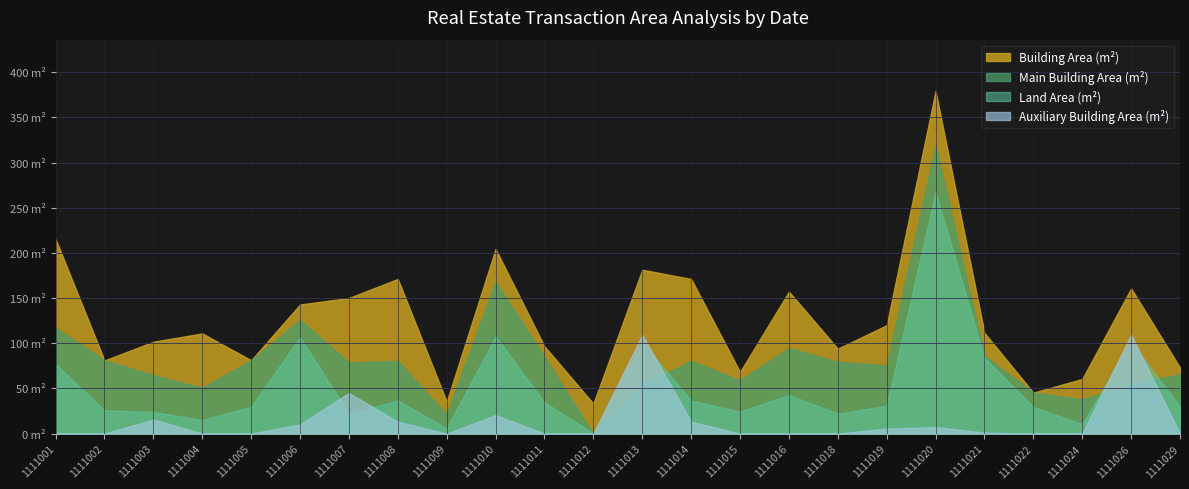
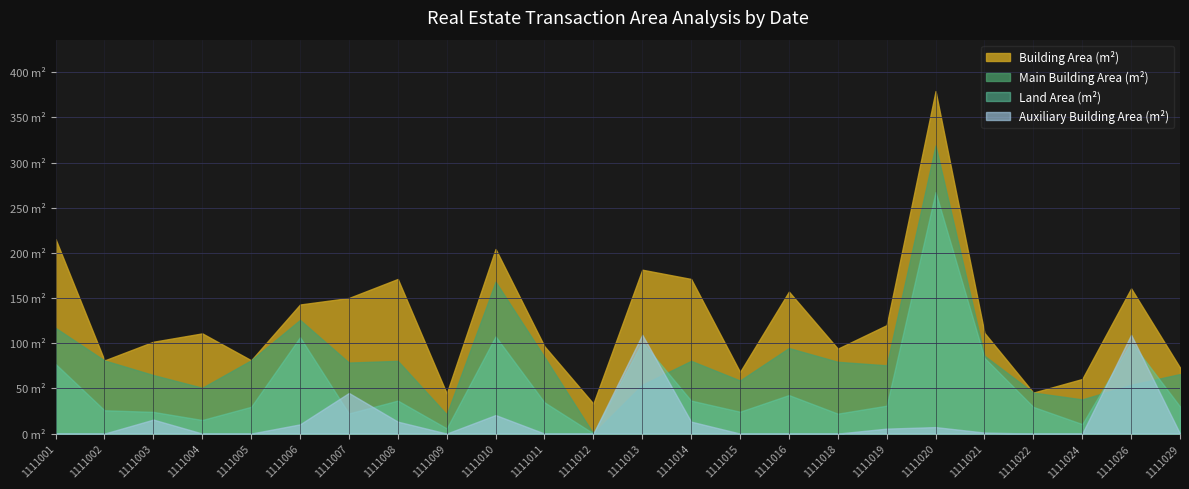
Building Area (m²), 1111009: 35 m² -> 44 m²
